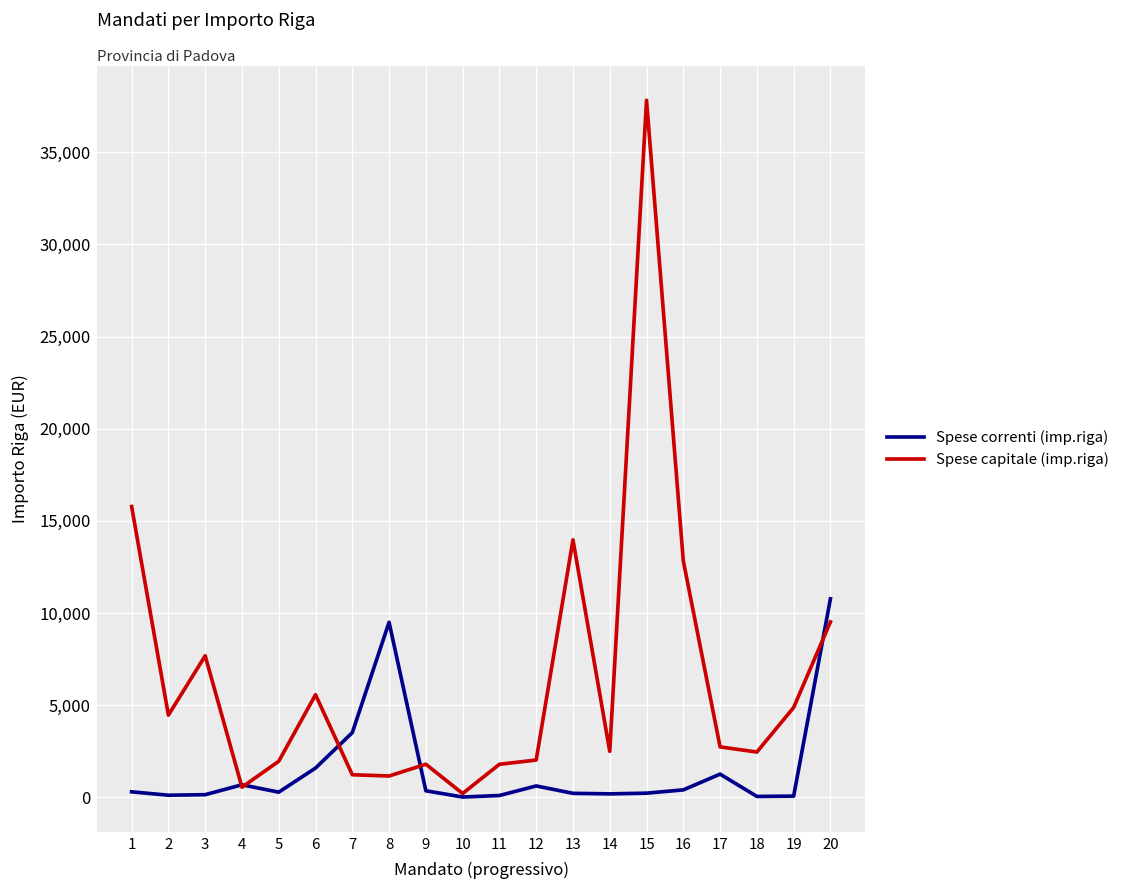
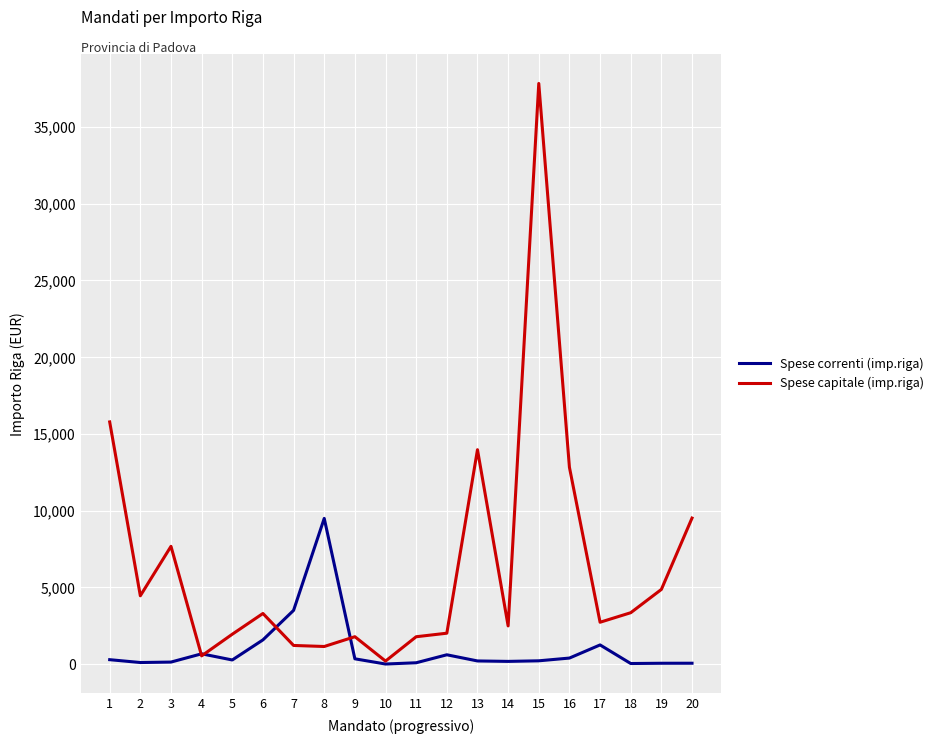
Spese capitale (imp.riga), 6: 5,600 -> 3,300
Spese capitale (imp.riga), 18: 2,500 -> 3,400
Spese correnti (imp.riga), 20: 10,800 -> 100
